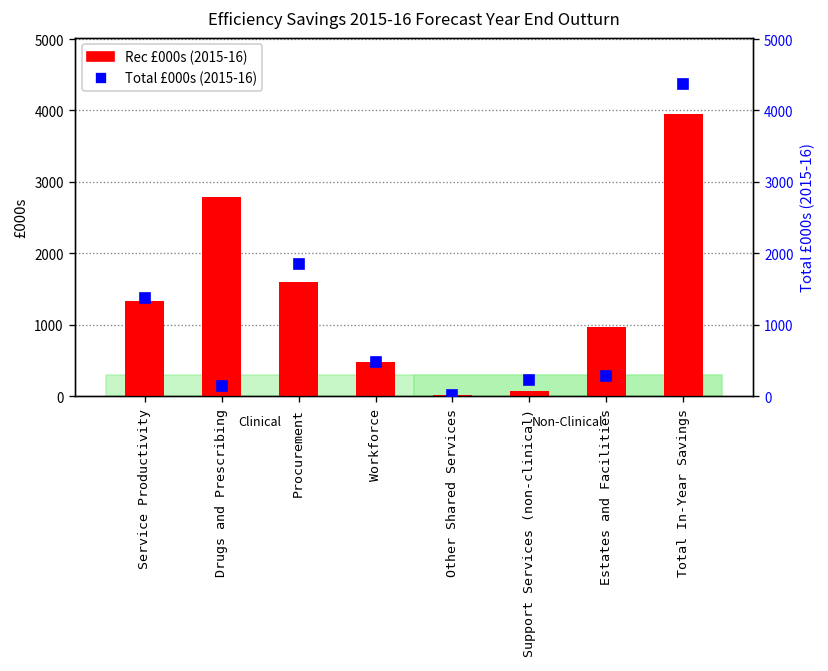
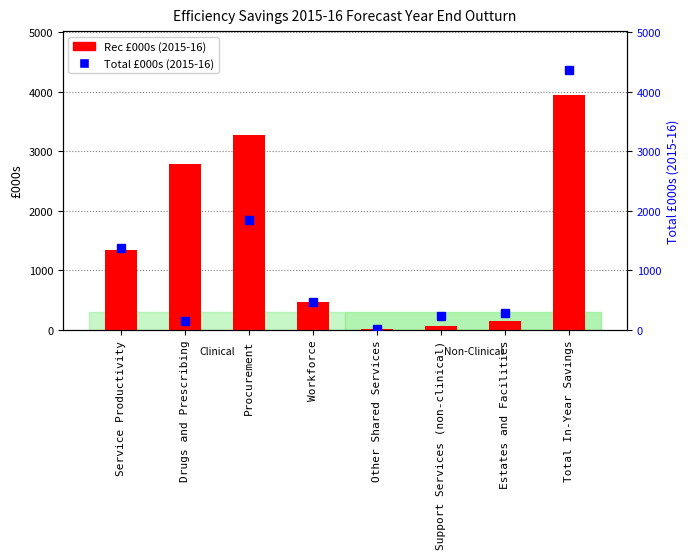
Rec £000s (2015-16), Procurement: 1600 -> 3300
Rec £000s (2015-16), Estates and Facilities: 1000 -> 200
